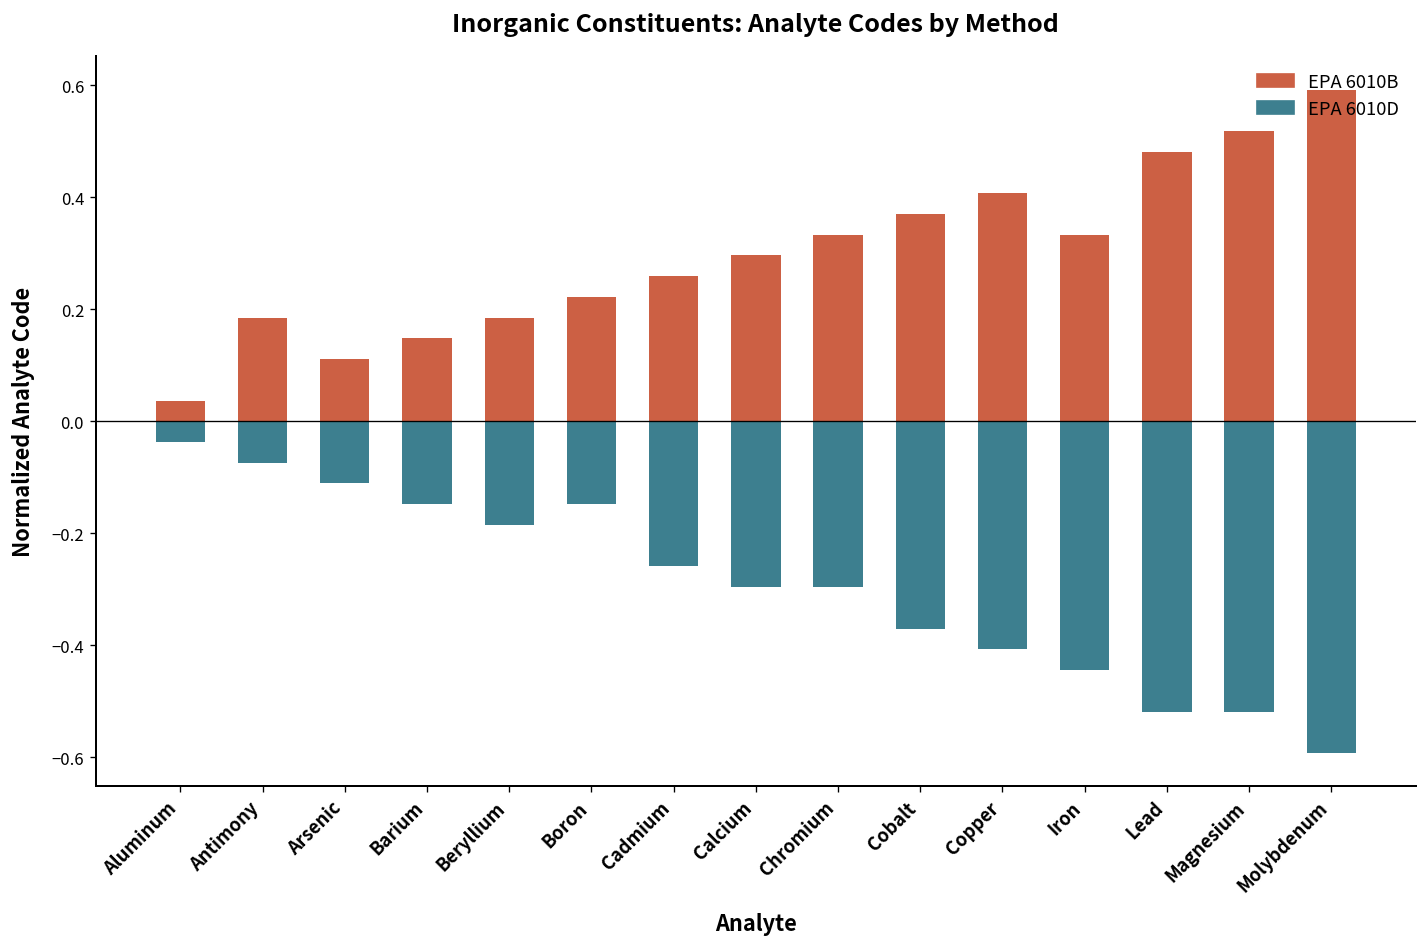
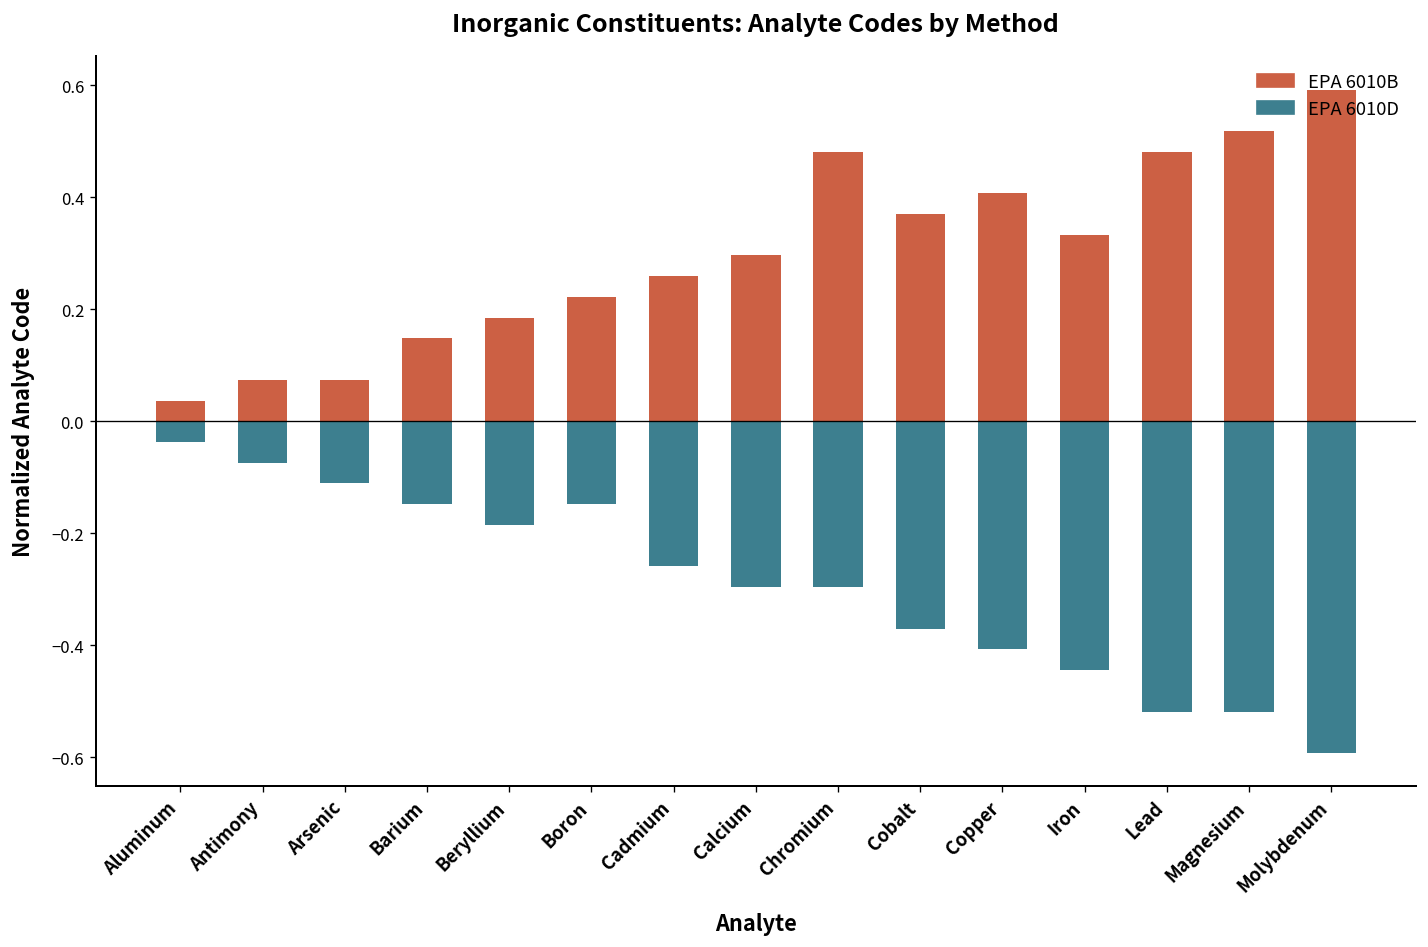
EPA 6010B, Antimony: 0.19 -> 0.07
EPA 6010B, Arsenic: 0.11 -> 0.07
EPA 6010B, Chromium: 0.33 -> 0.48
